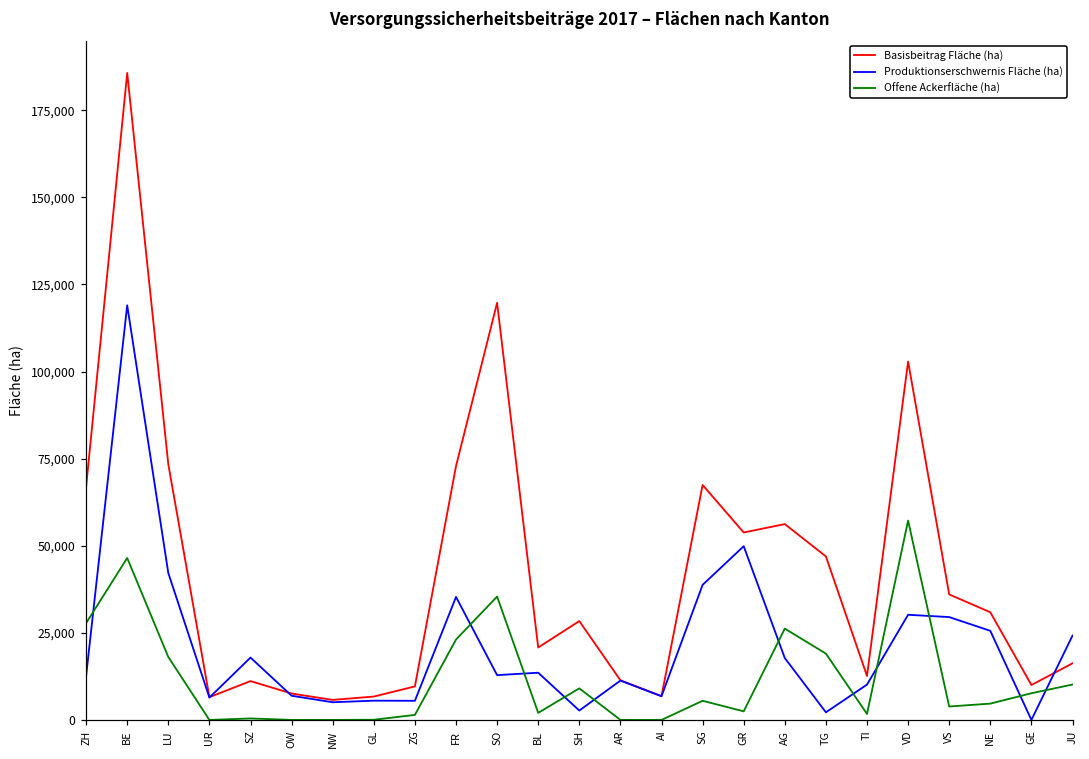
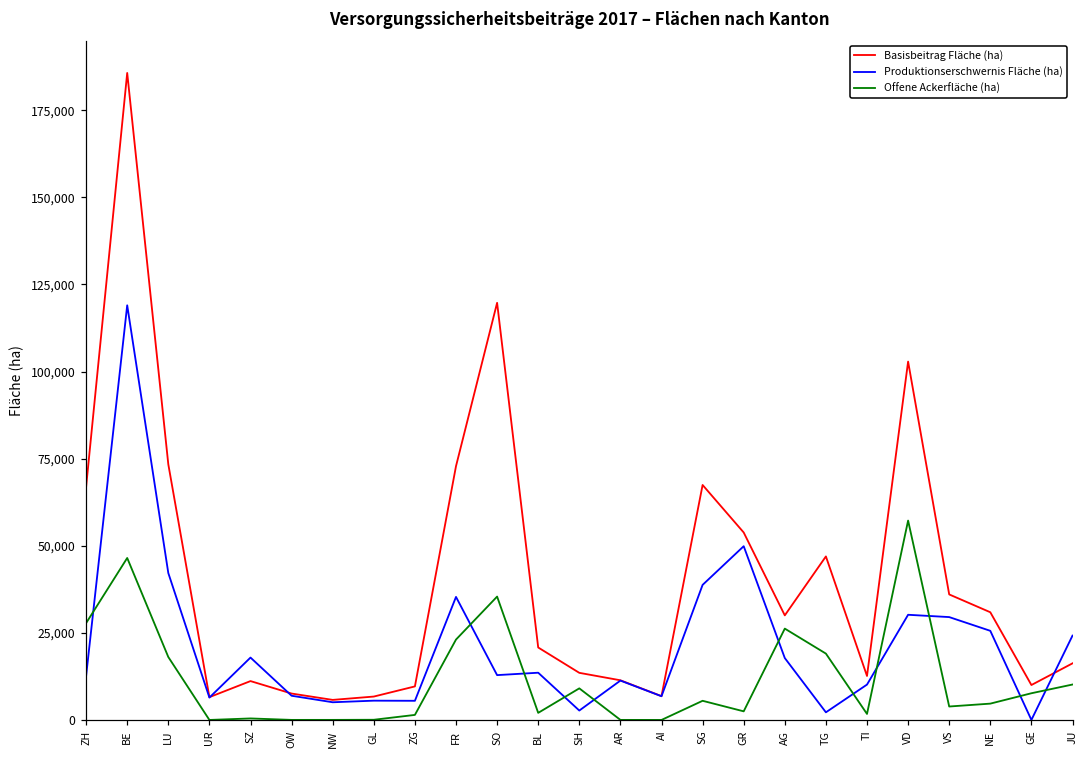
Basisbeitrag Fläche (ha), SH: 28,000 -> 14,000
Basisbeitrag Fläche (ha), AG: 56,000 -> 30,000
